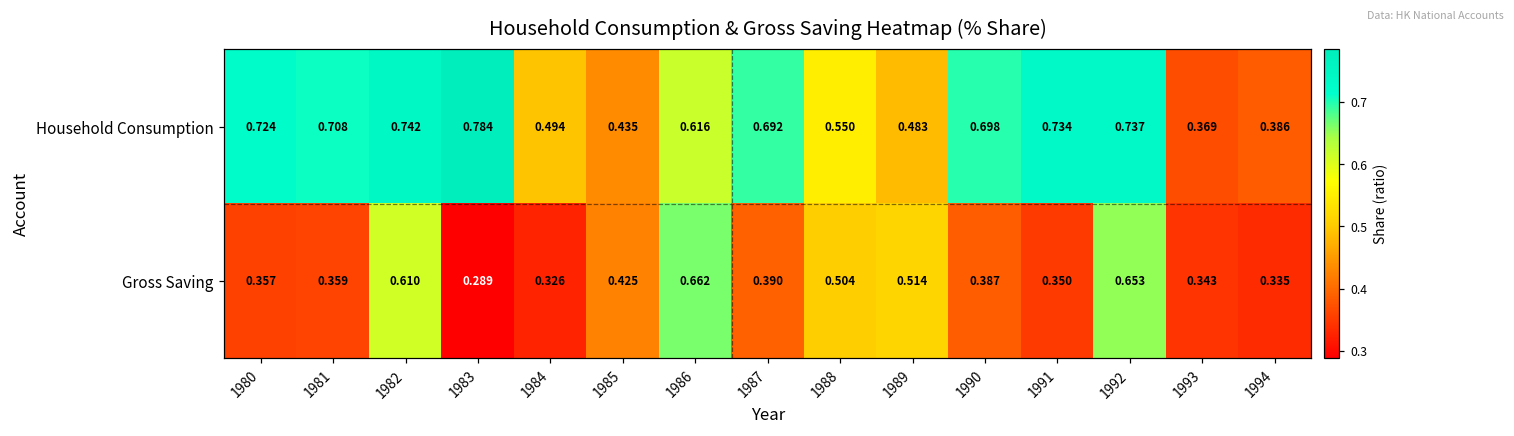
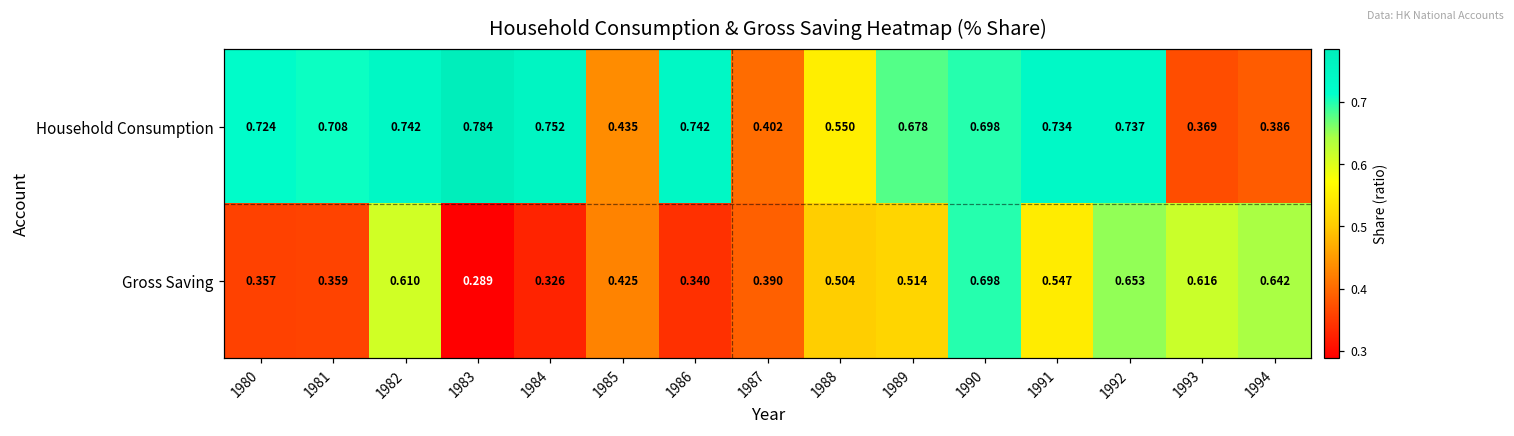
Household Consumption, 1984: 0.494 -> 0.752
Household Consumption, 1986: 0.616 -> 0.742
Household Consumption, 1987: 0.692 -> 0.402
Household Consumption, 1989: 0.483 -> 0.678
Gross Saving, 1986: 0.662 -> 0.340
Gross Saving, 1990: 0.387 -> 0.698
Gross Saving, 1991: 0.350 -> 0.547
Gross Saving, 1993: 0.343 -> 0.616
Gross Saving, 1994: 0.335 -> 0.642
